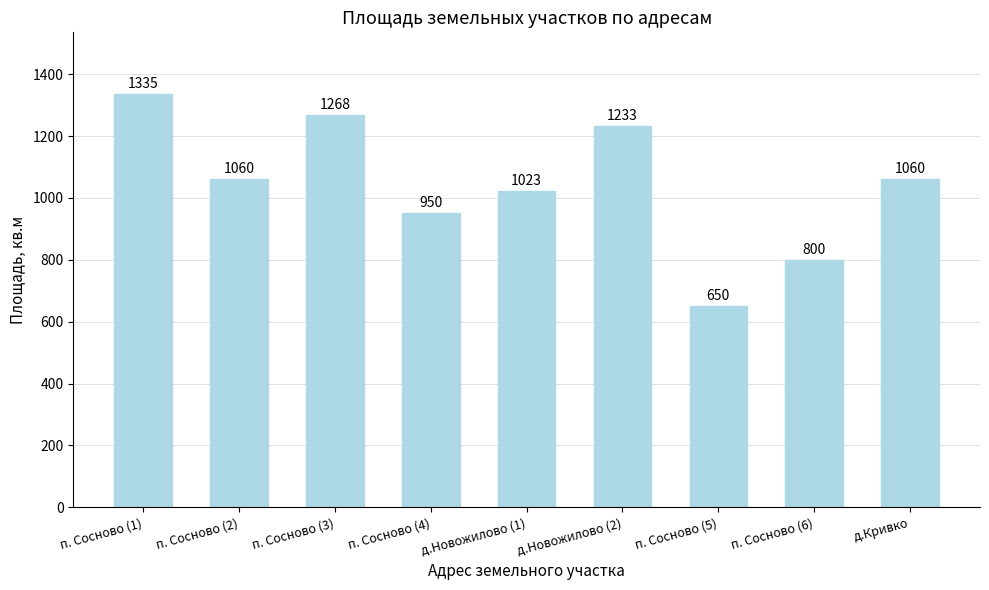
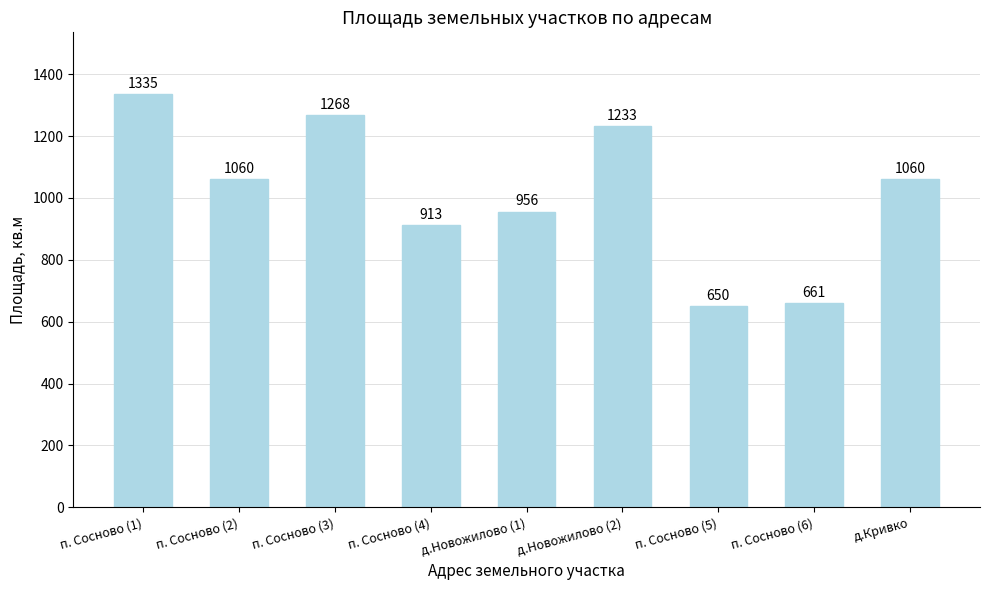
п. Сосново (4): 950 -> 913
д.Новожилово (1): 1023 -> 956
п. Сосново (6): 800 -> 661
